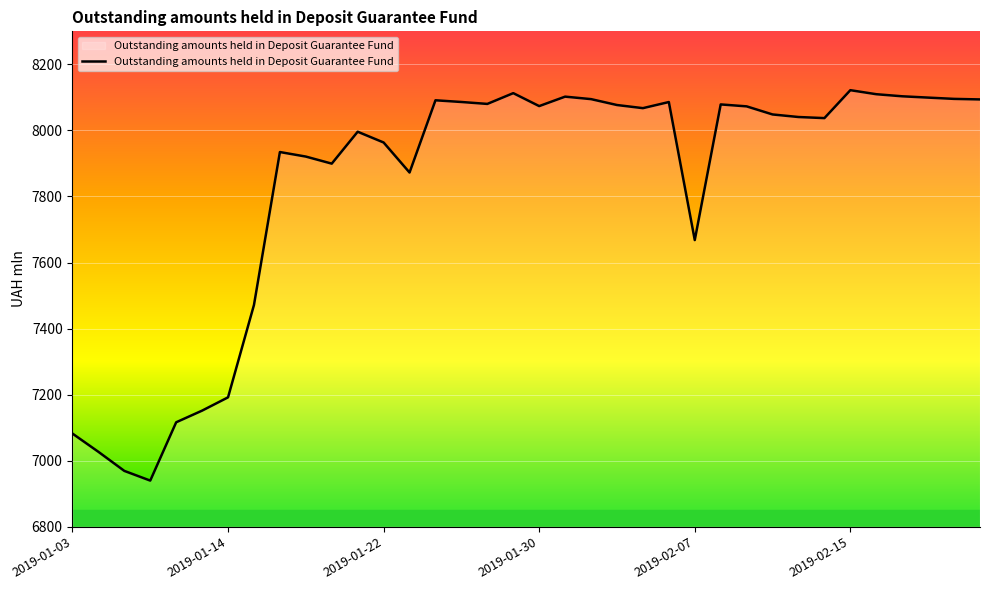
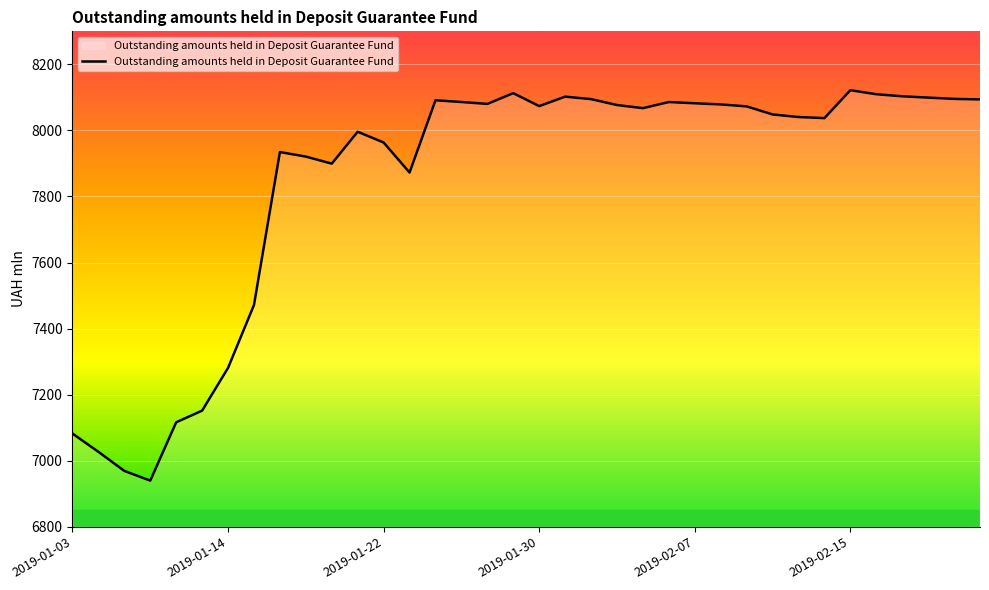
2019-01-14: 7190 -> 7280
2019-02-07: 7670 -> 8080
